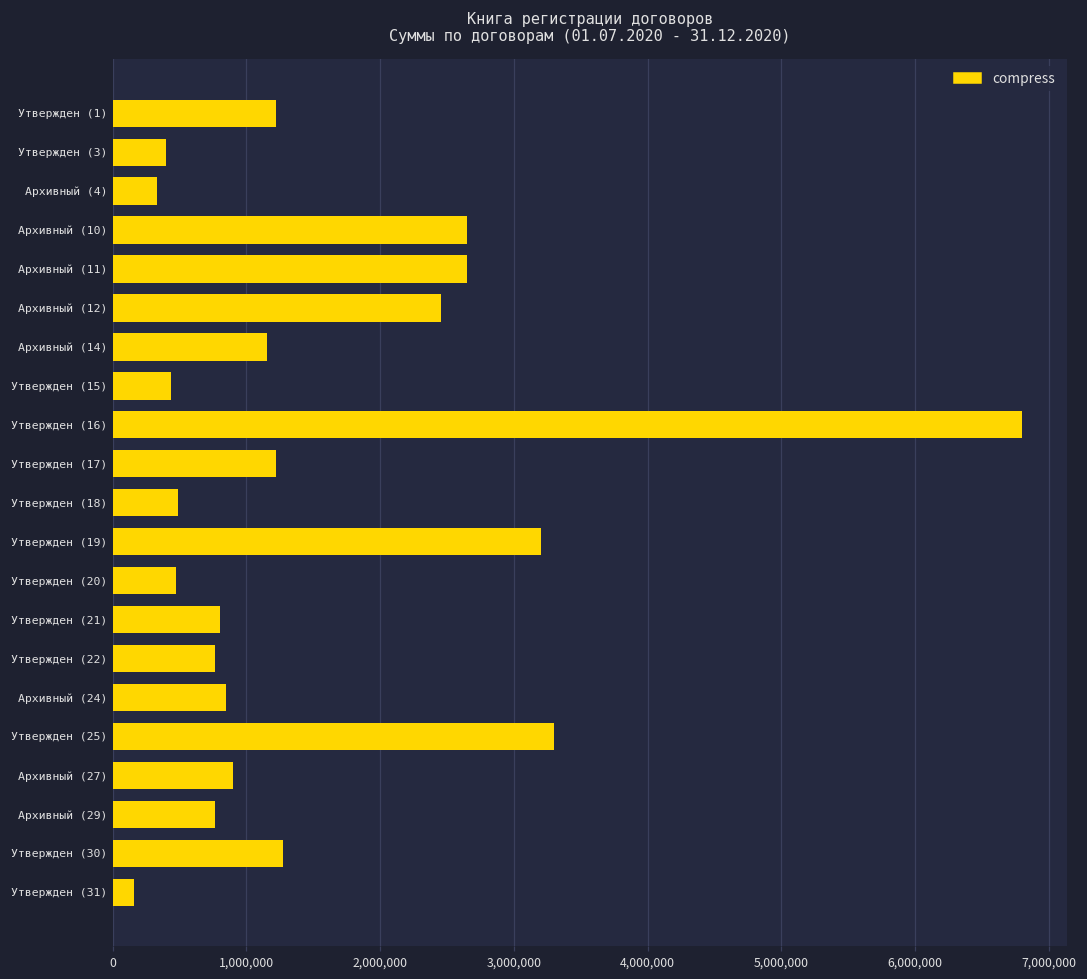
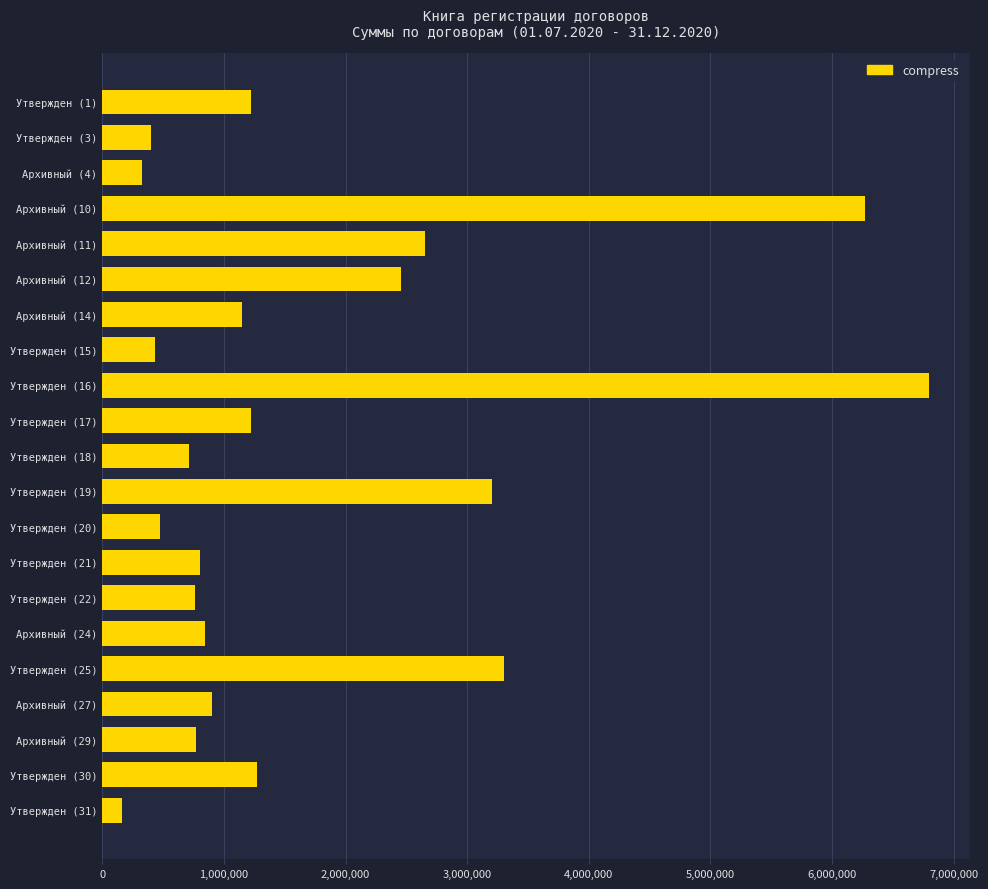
Архивный (10): 2,650,000 -> 6,270,000
Утвержден (18): 490,000 -> 710,000
